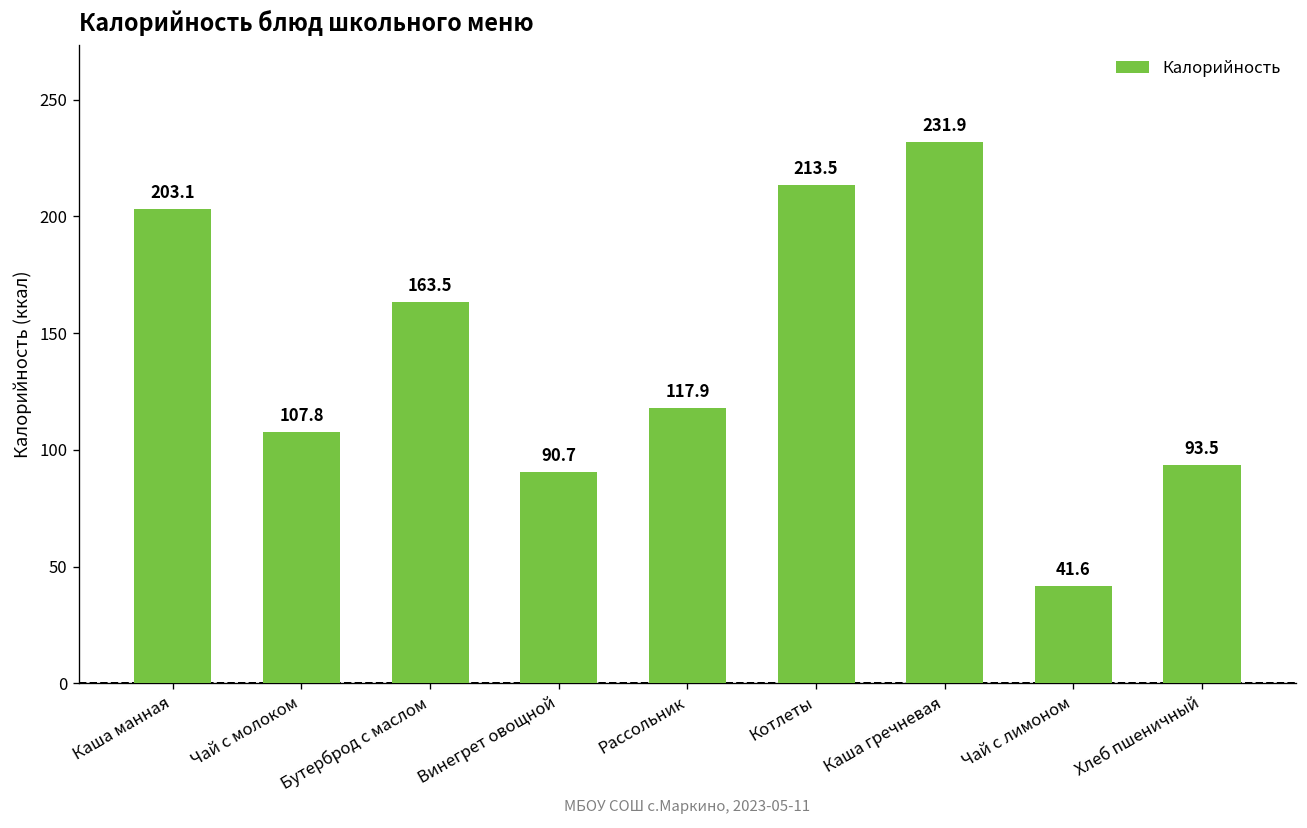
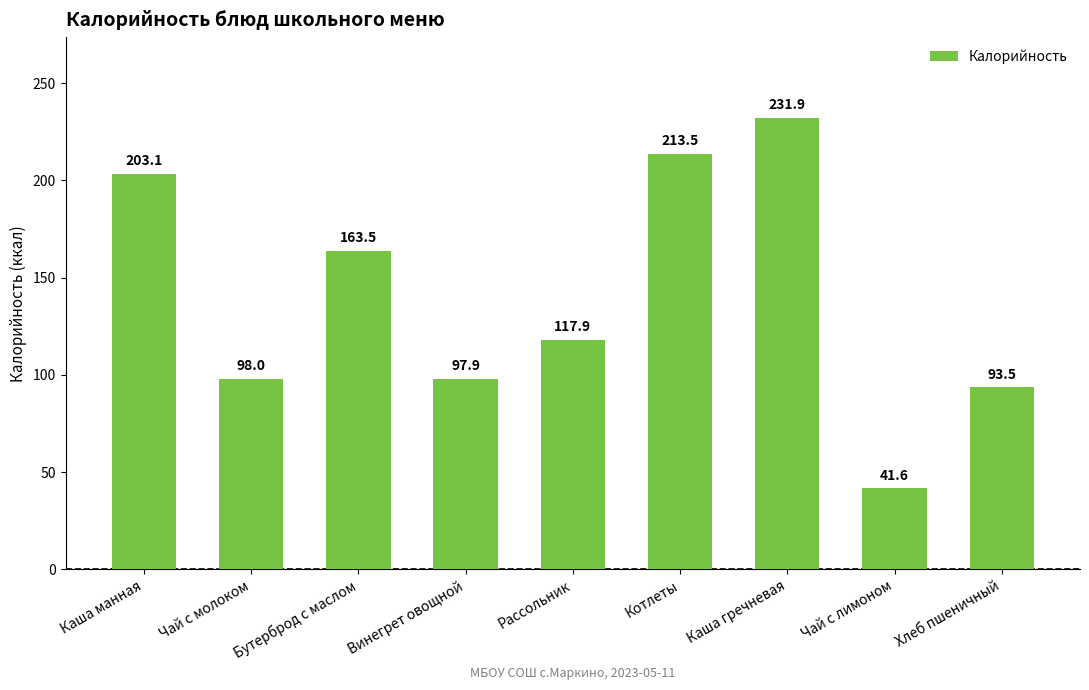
Чай с молоком: 107.8 -> 98.0
Винегрет овощной: 90.7 -> 97.9
